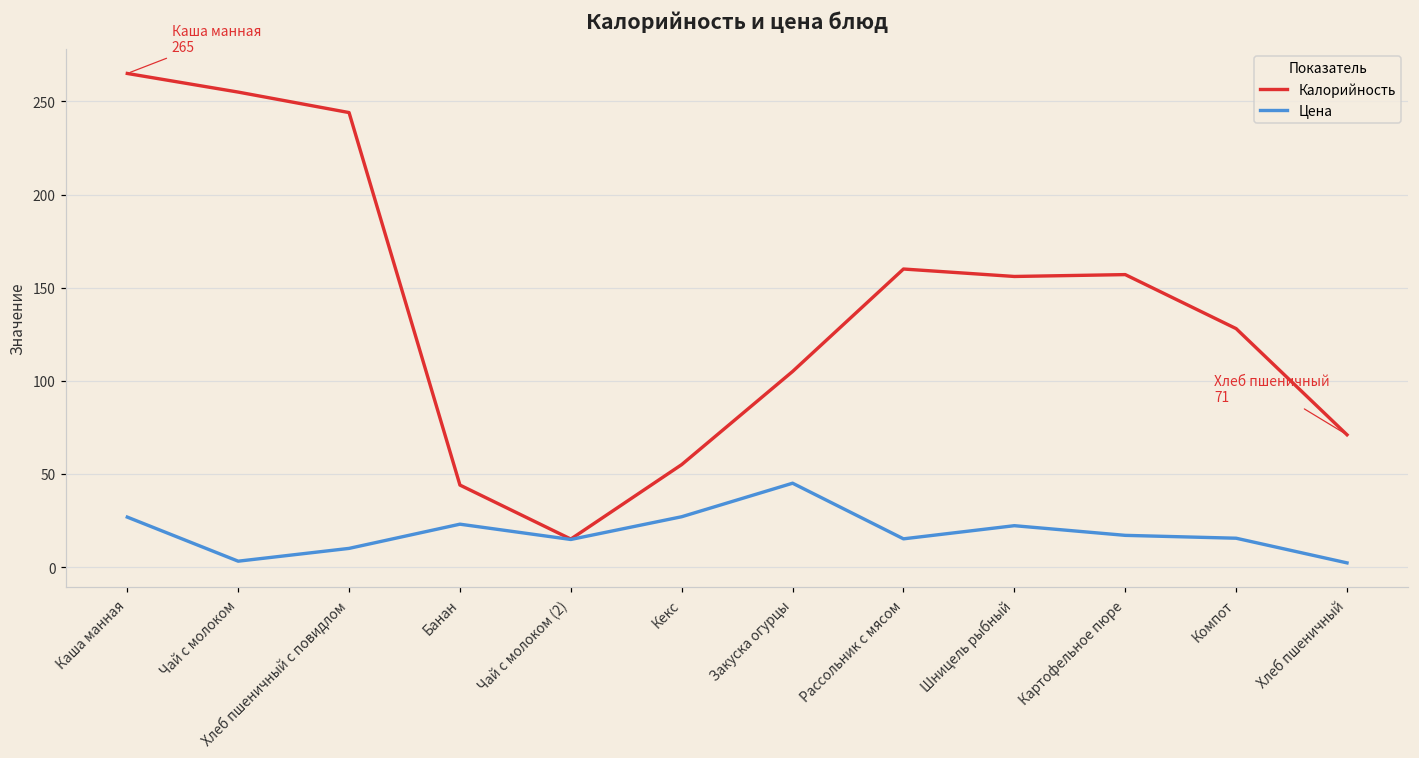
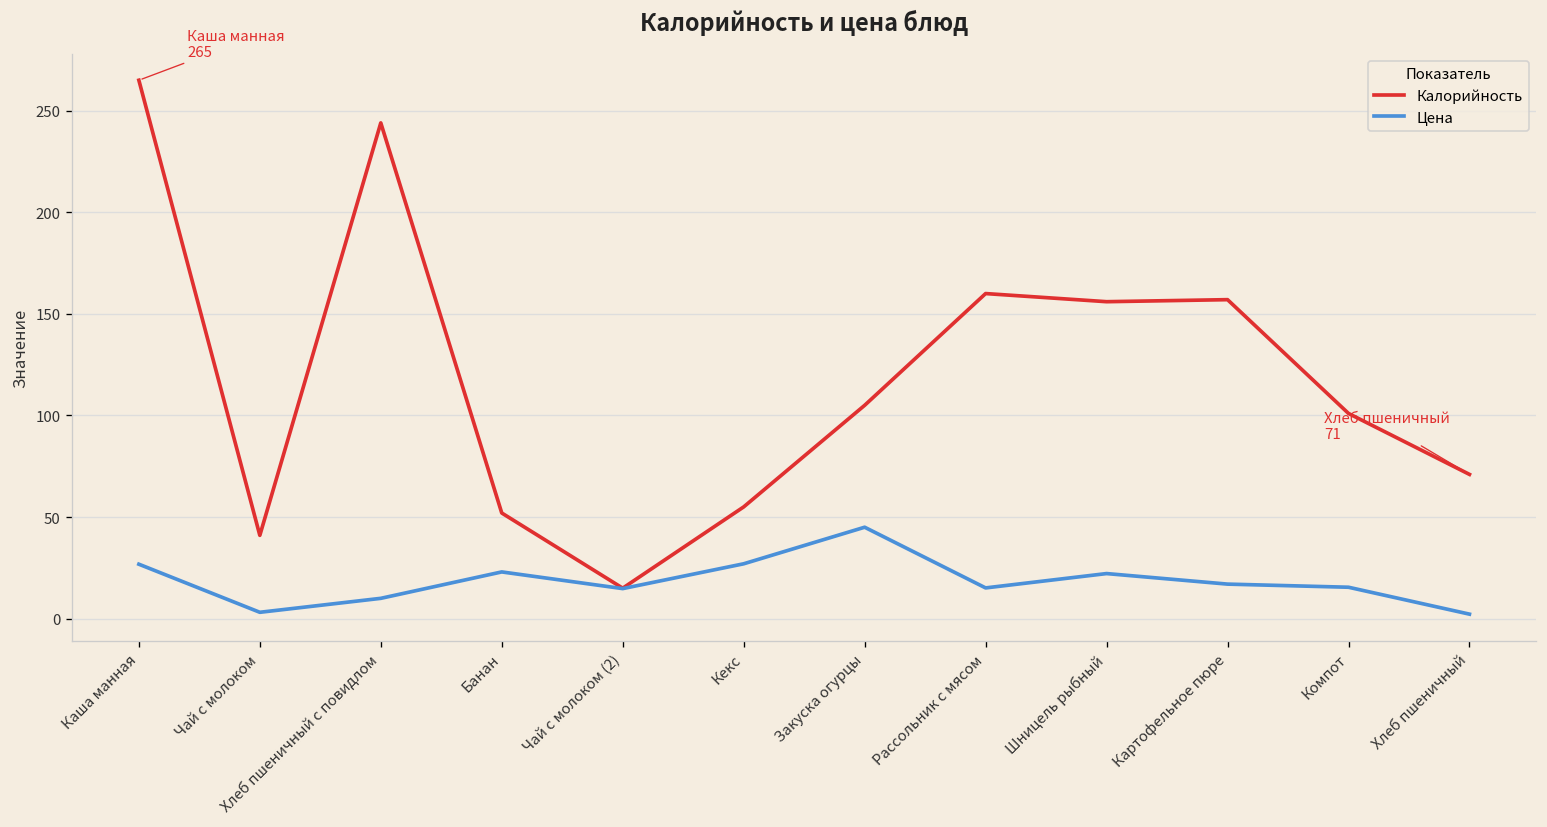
Калорийность, Чай с молоком: 255 -> 41
Калорийность, Банан: 44 -> 52
Калорийность, Компот: 128 -> 101
